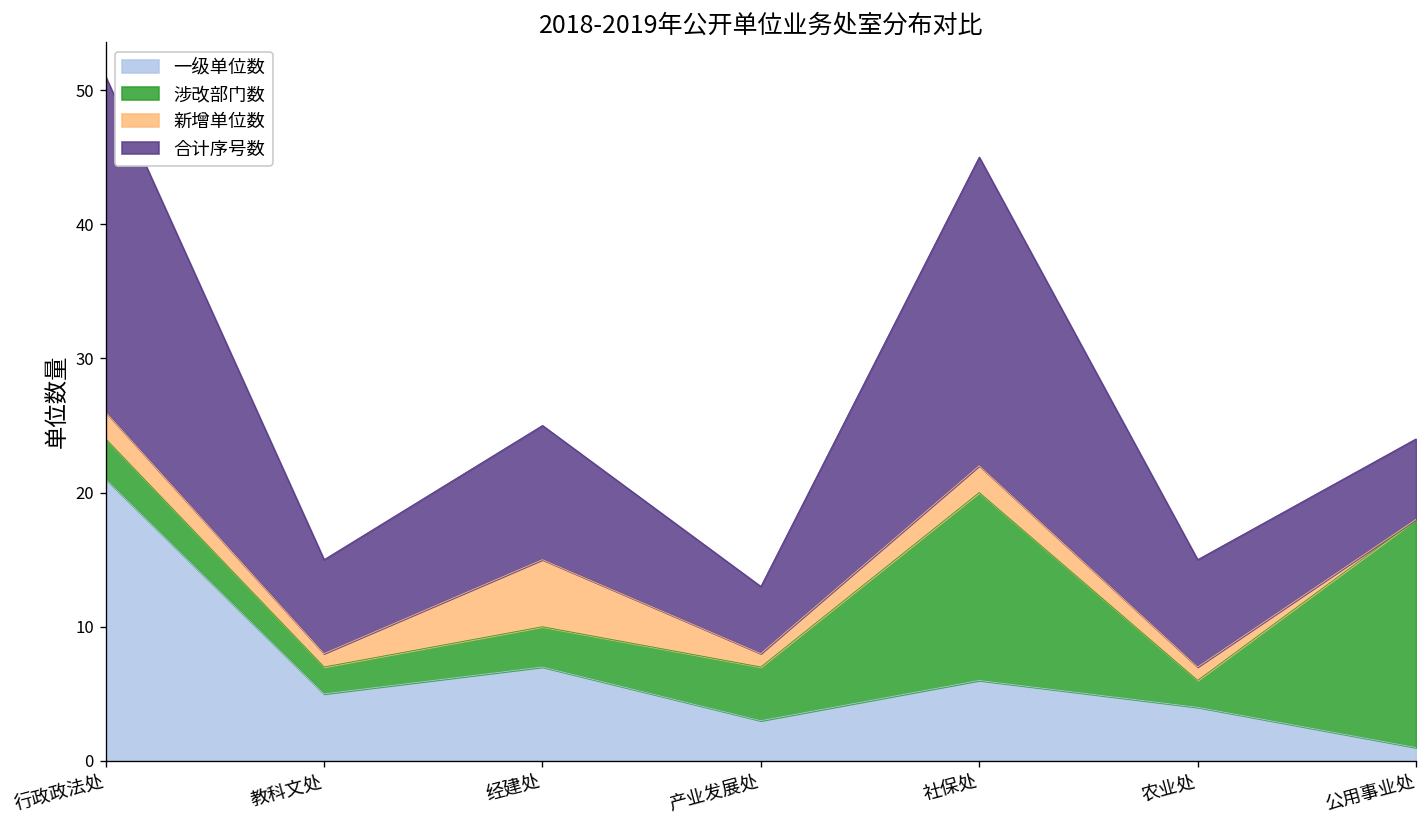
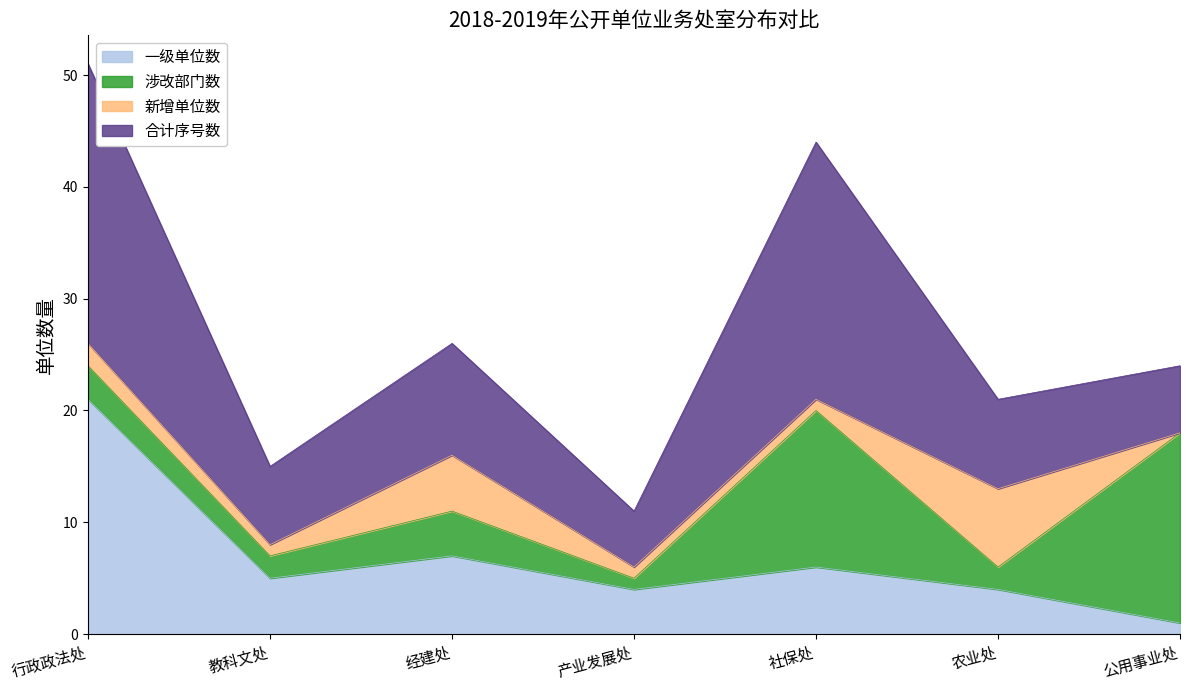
涉改部门数, 经建处: 3 -> 4
一级单位数, 产业发展处: 3 -> 4
涉改部门数, 产业发展处: 4 -> 1
新增单位数, 社保处: 2 -> 1
新增单位数, 农业处: 1 -> 7
